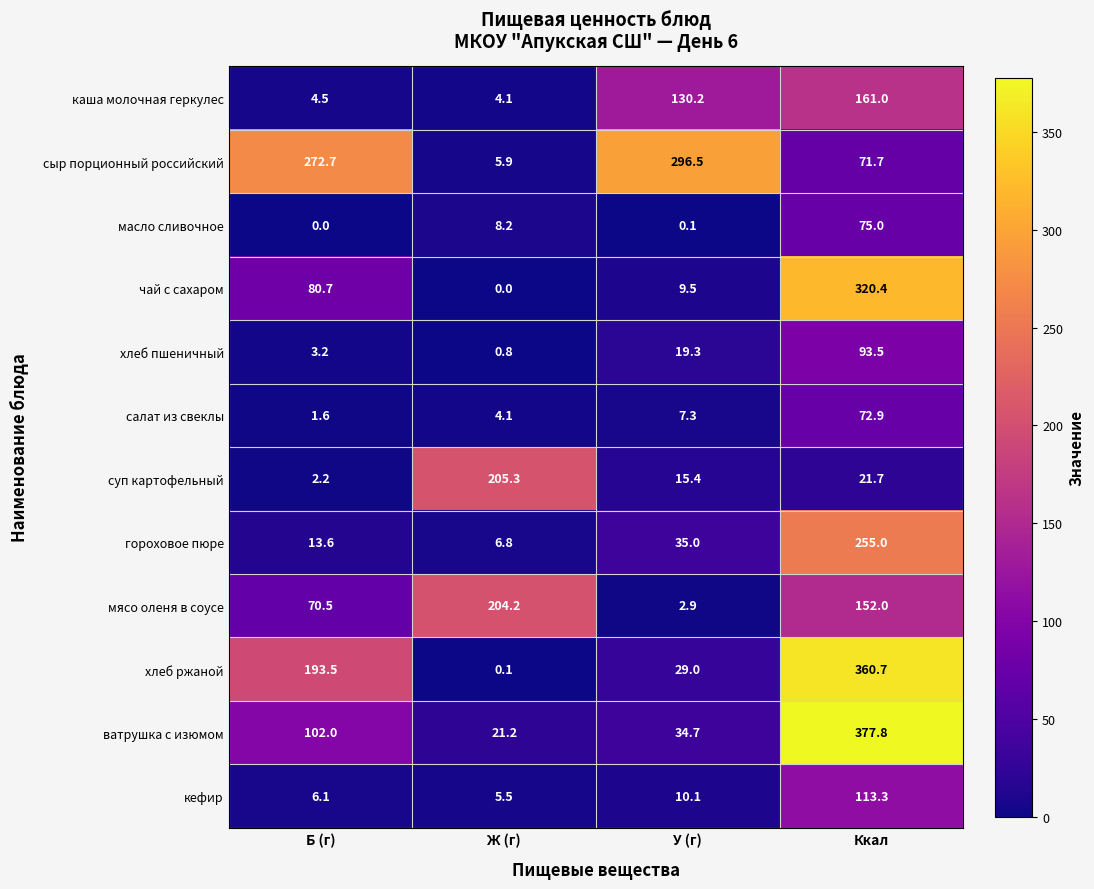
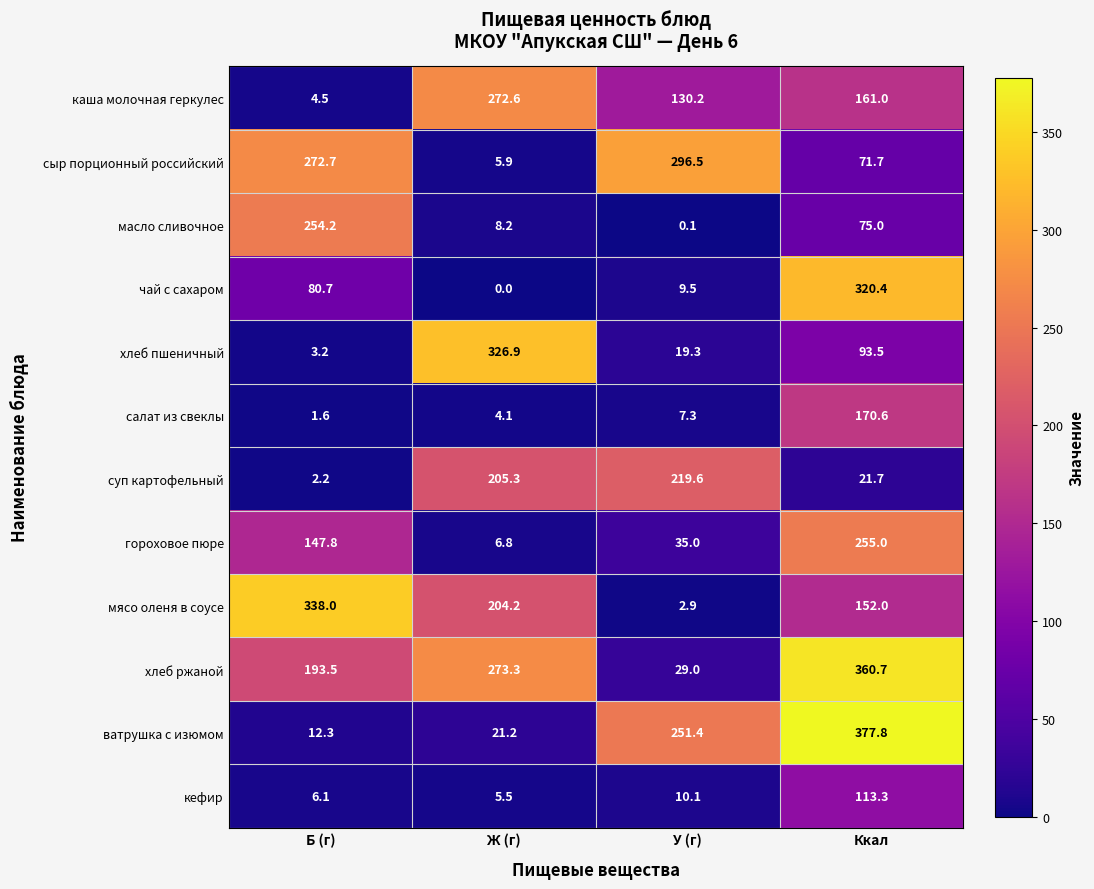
каша молочная геркулес, Ж (г): 4.1 -> 272.6
масло сливочное, Б (г): 0.0 -> 254.2
хлеб пшеничный, Ж (г): 0.8 -> 326.9
салат из свеклы, Ккал: 72.9 -> 170.6
суп картофельный, У (г): 15.4 -> 219.6
гороховое пюре, Б (г): 13.6 -> 147.8
мясо оленя в соусе, Б (г): 70.5 -> 338.0
хлеб ржаной, Ж (г): 0.1 -> 273.3
ватрушка с изюмом, Б (г): 102.0 -> 12.3
ватрушка с изюмом, У (г): 34.7 -> 251.4
